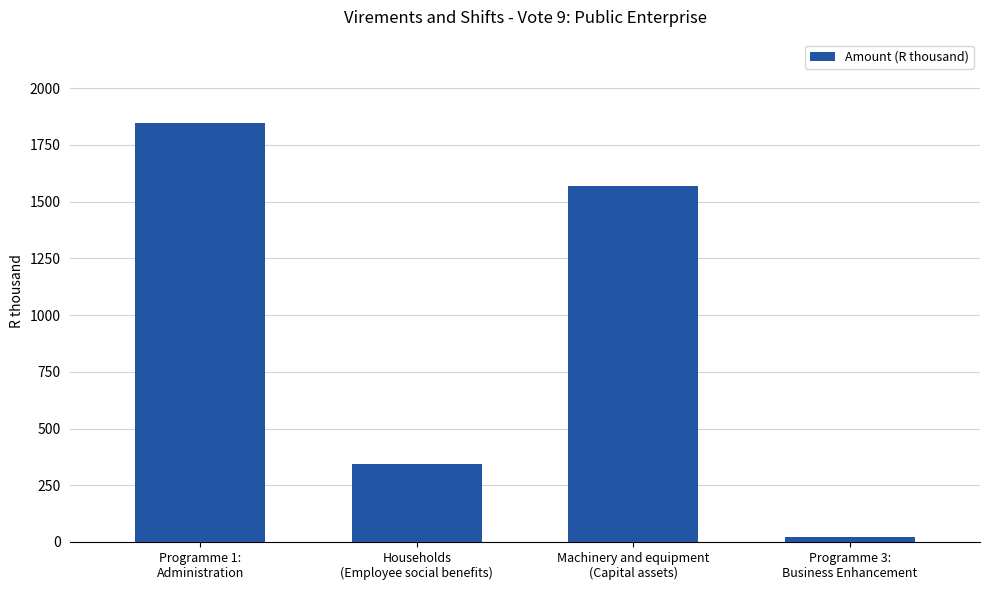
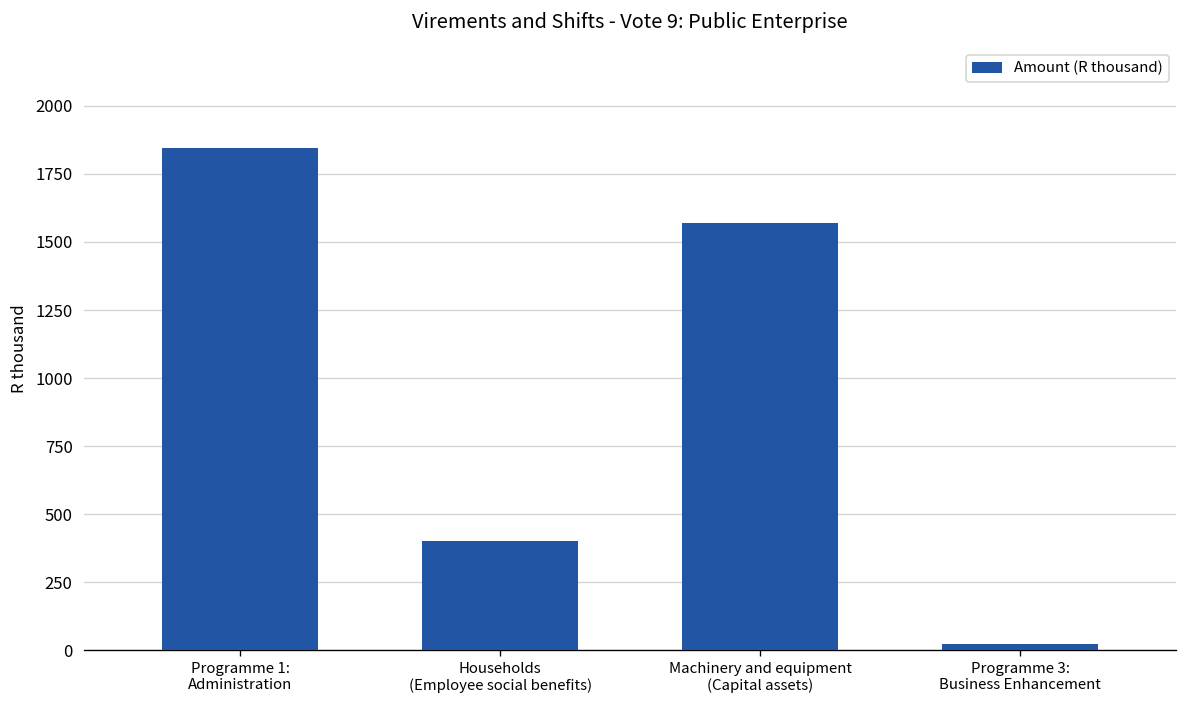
Households (Employee social benefits): 350 -> 400
